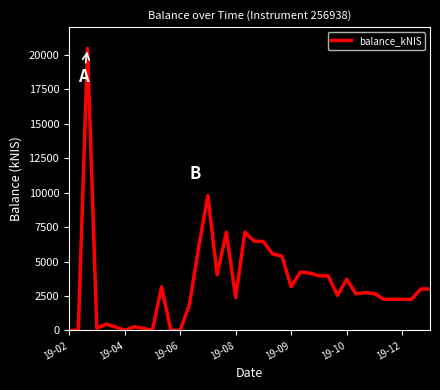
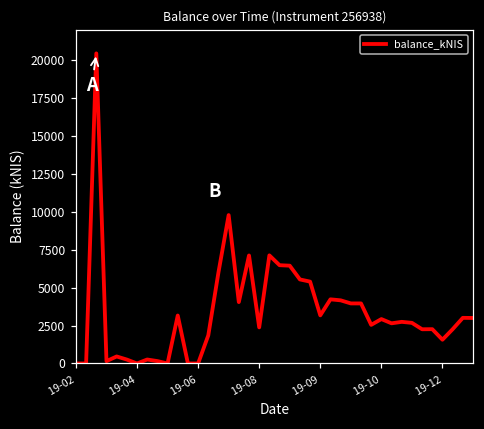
19-10: 3700 -> 2900
19-12: 2300 -> 1600
